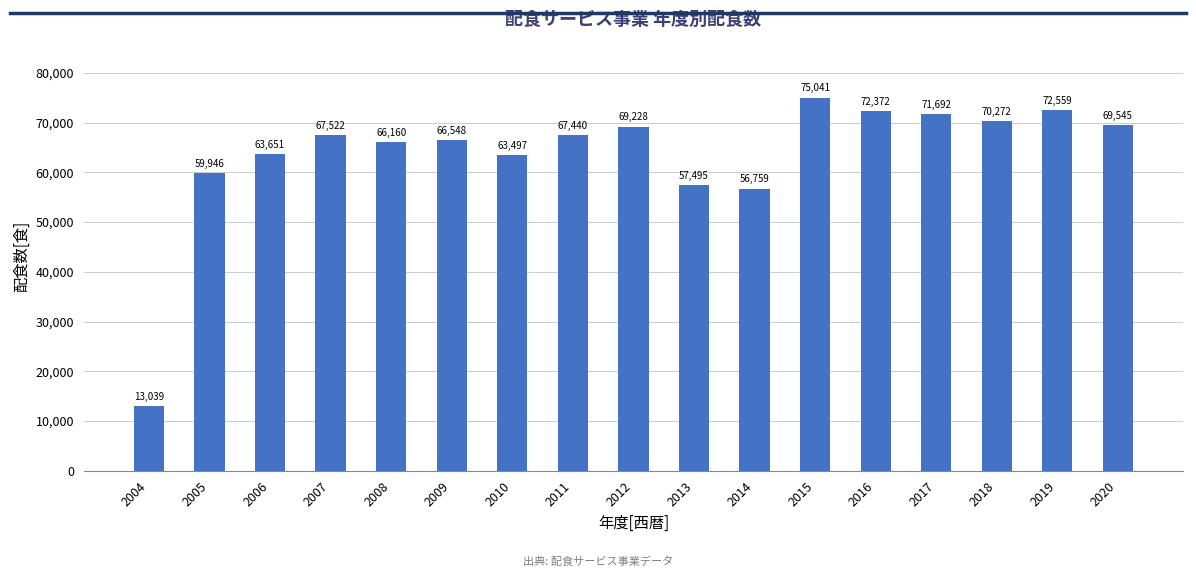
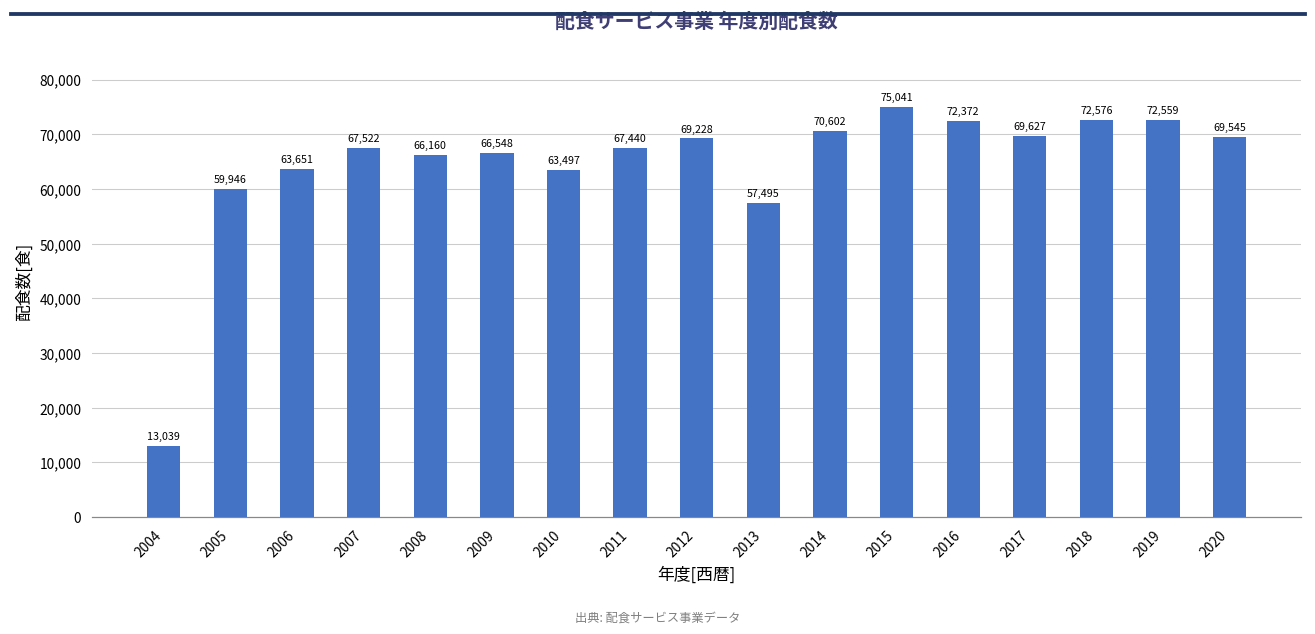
2014: 56,759 -> 70,602
2017: 71,692 -> 69,627
2018: 70,272 -> 72,576
